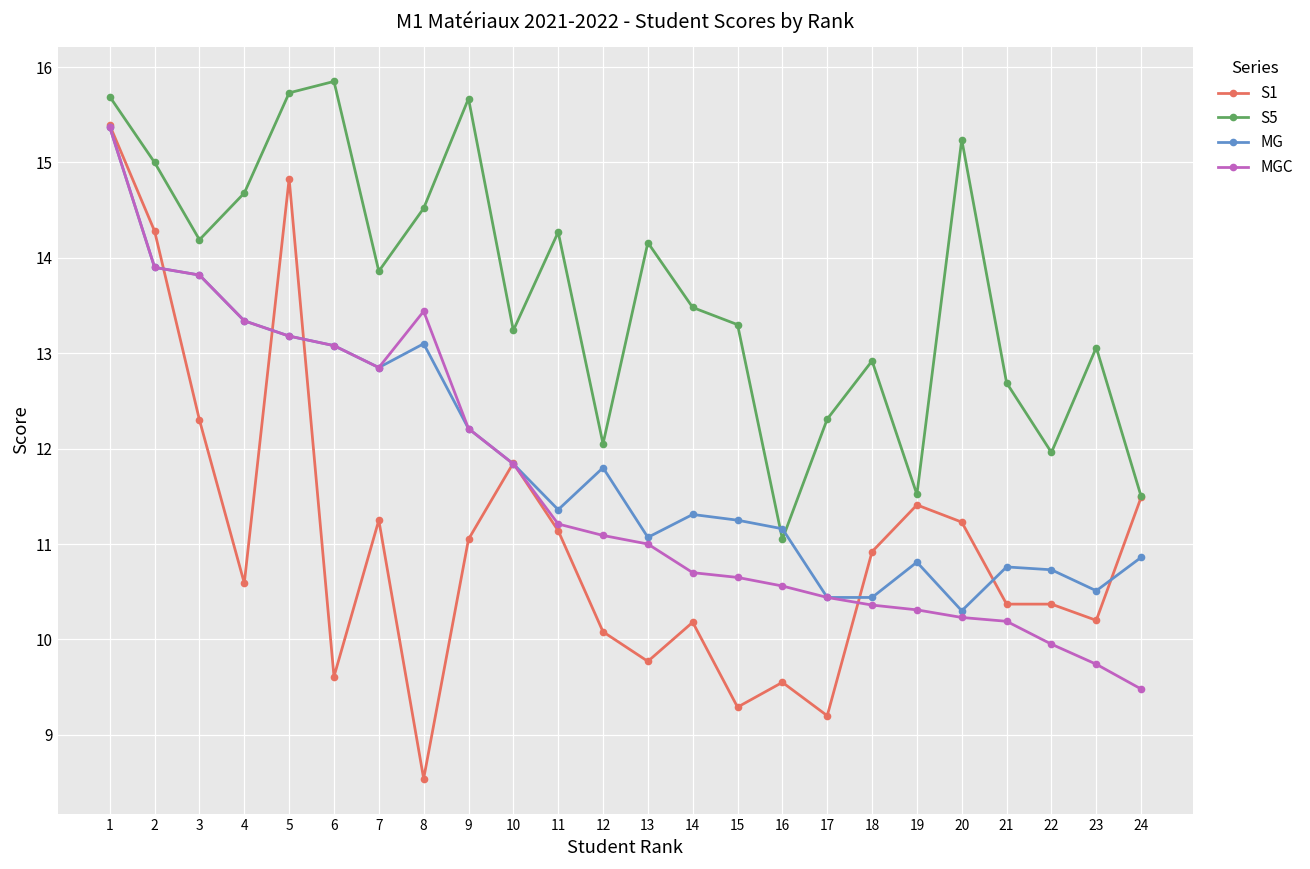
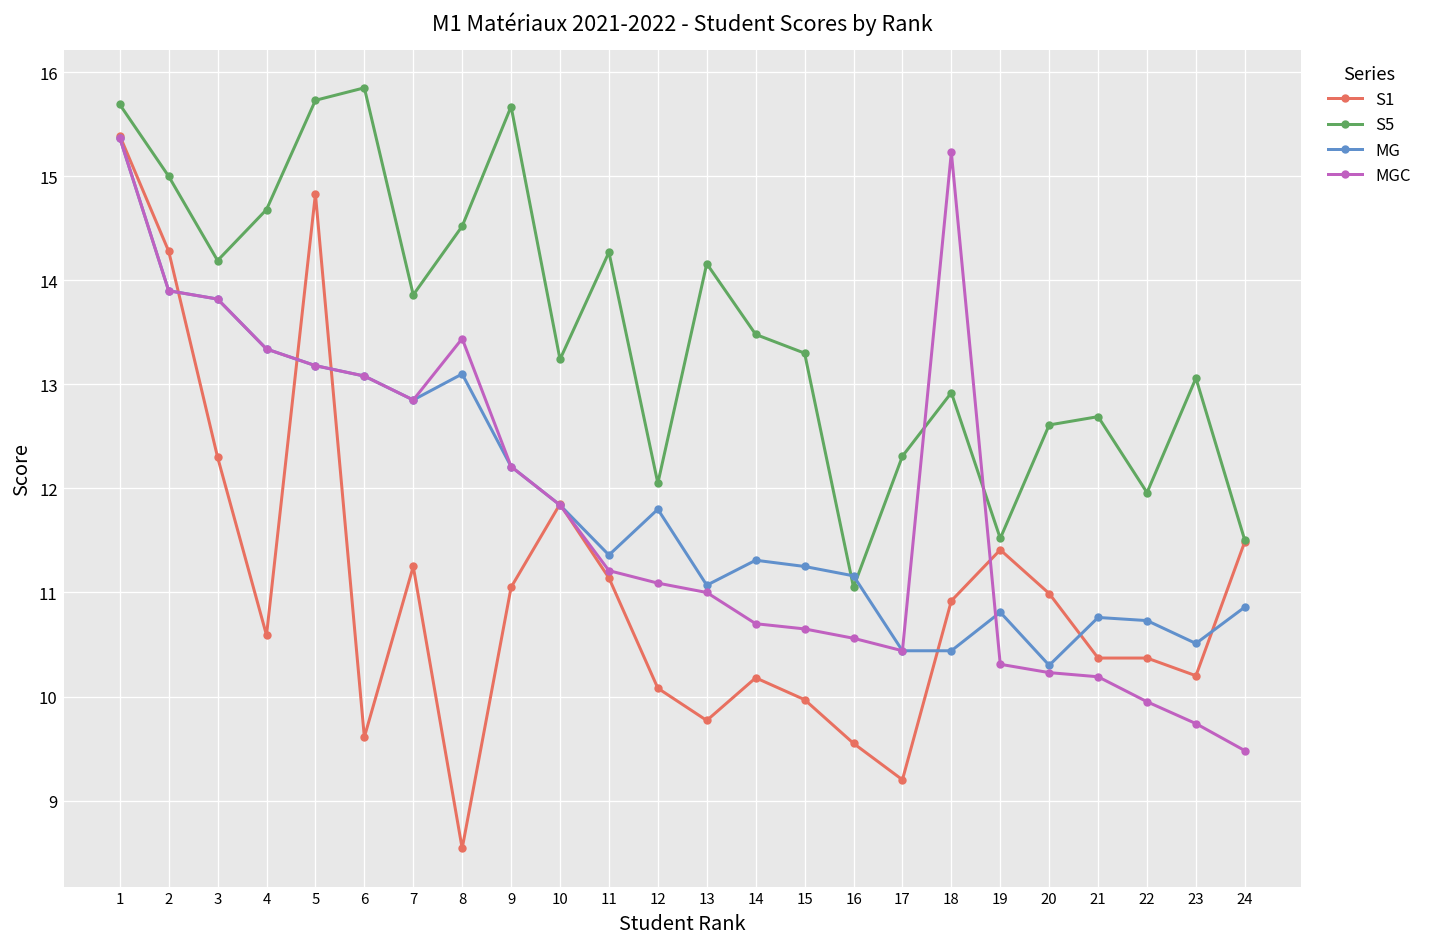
S1, 15: 9.3 -> 10.0
MGC, 18: 10.4 -> 15.2
S1, 20: 11.2 -> 11.0
S5, 20: 15.2 -> 12.6
